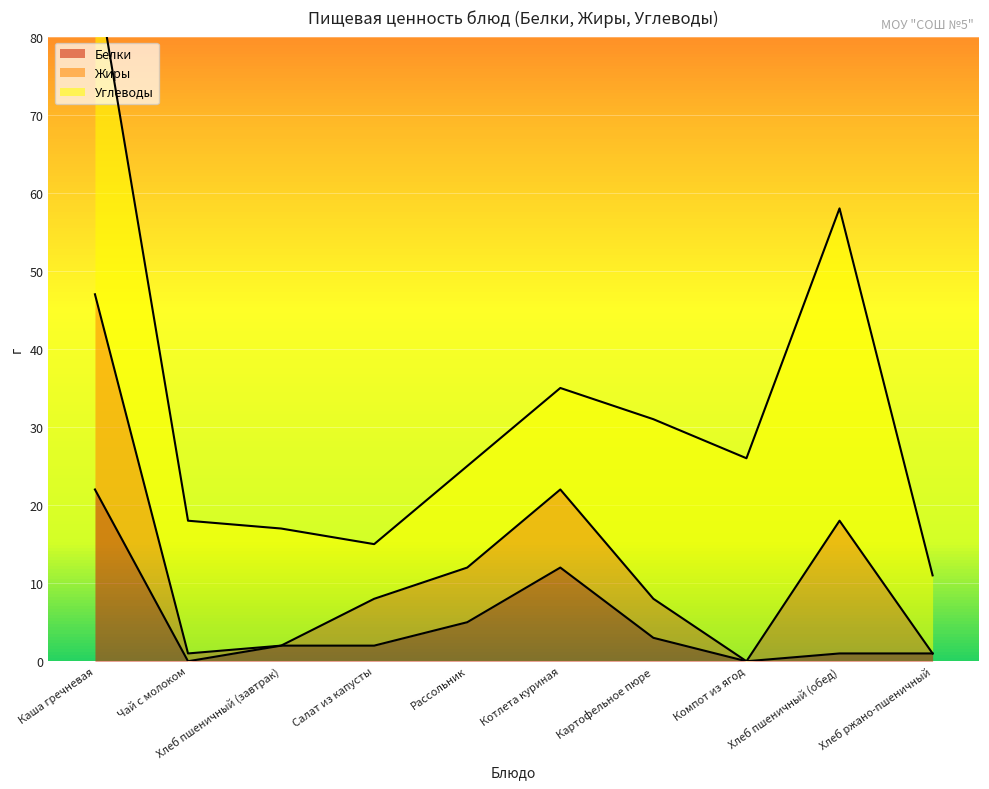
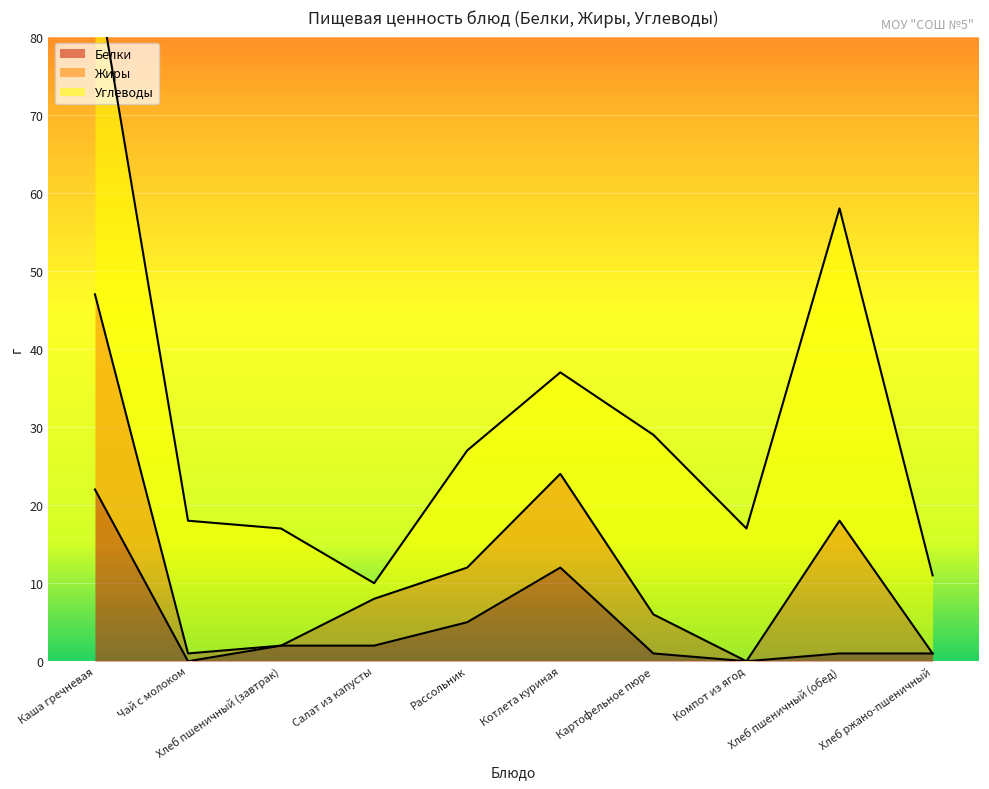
Углеводы, Салат из капусты: 7 -> 2
Углеводы, Рассольник: 13 -> 15
Жиры, Котлета куриная: 10 -> 12
Белки, Картофельное пюре: 3 -> 1
Углеводы, Компот из ягод: 26 -> 17
